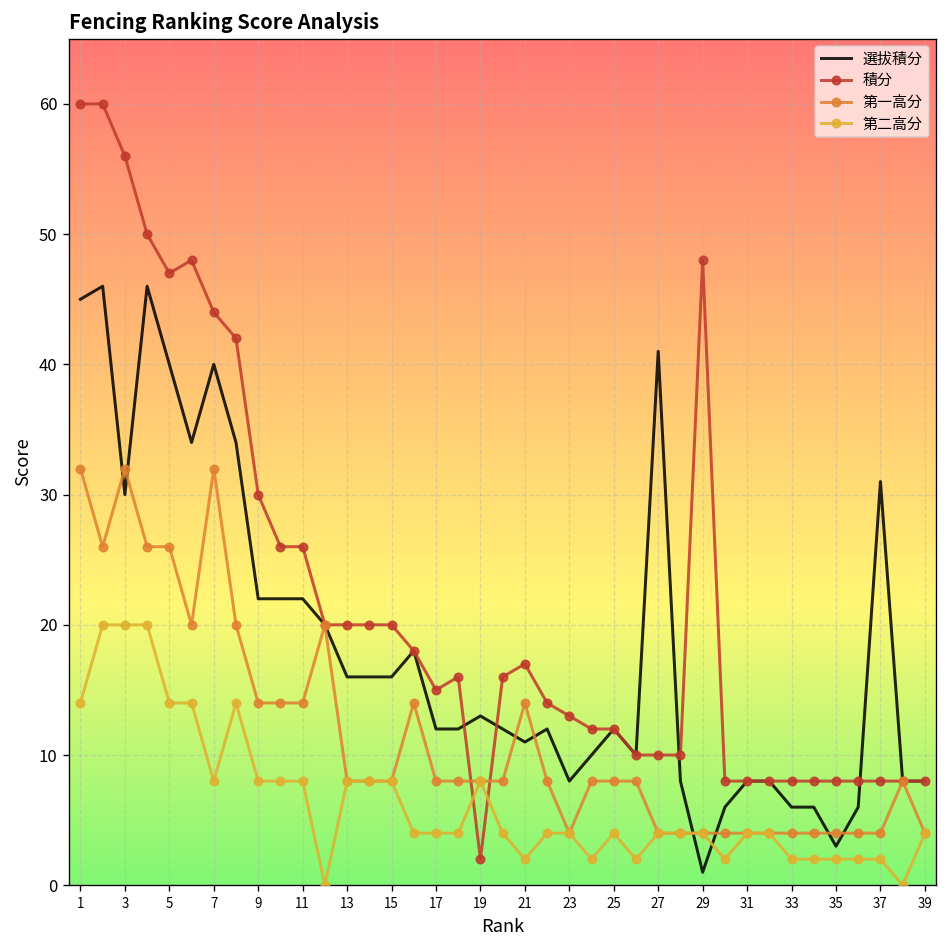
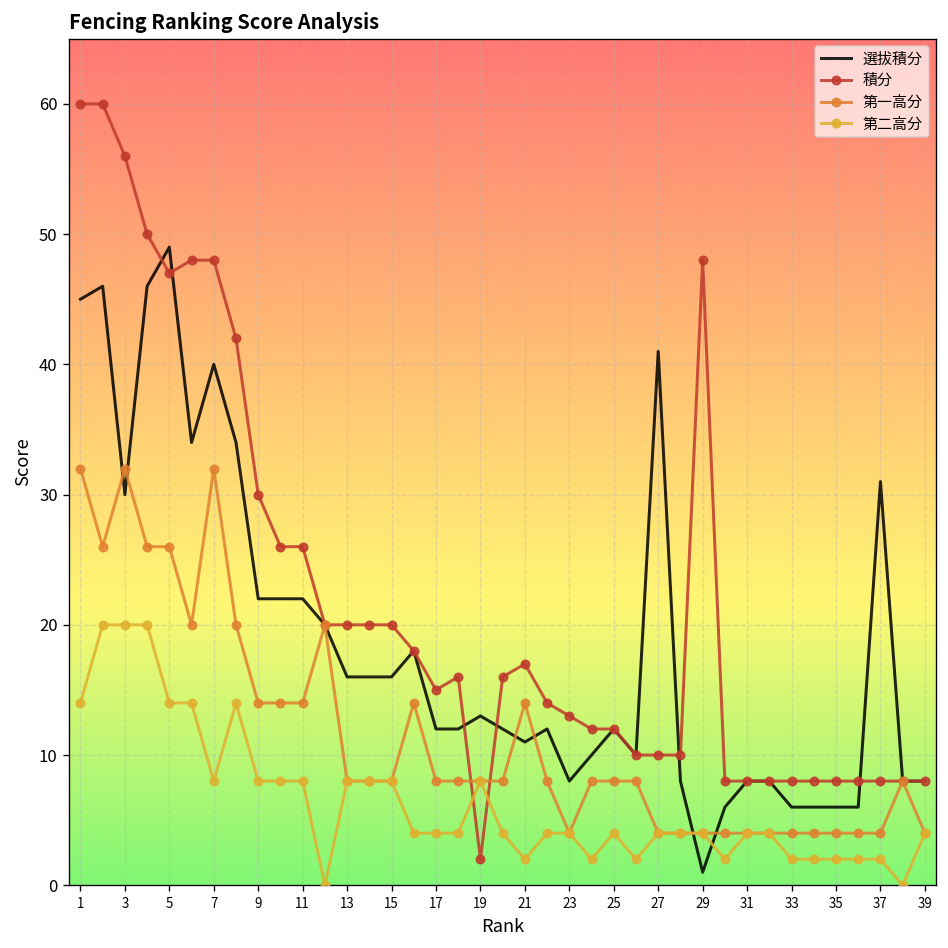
選拔積分, 5: 40 -> 49
積分, 7: 44 -> 48
選拔積分, 35: 3 -> 6
